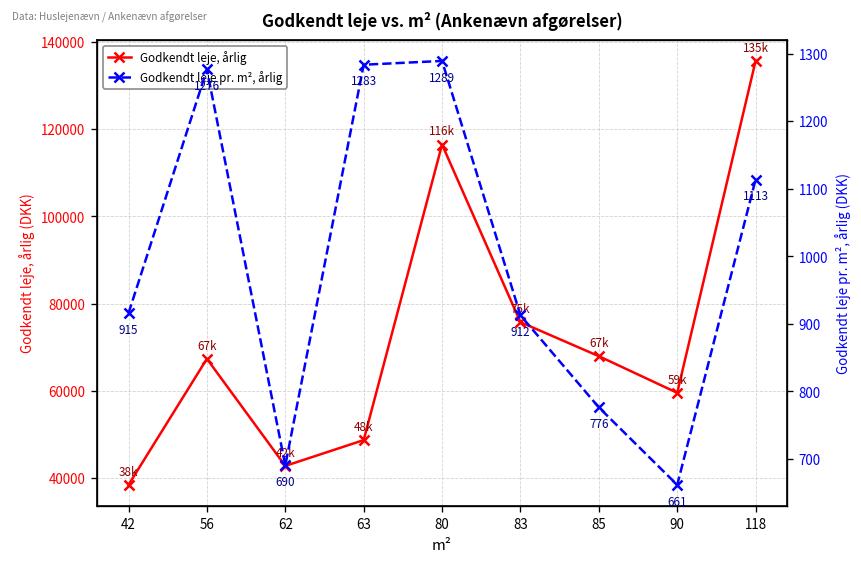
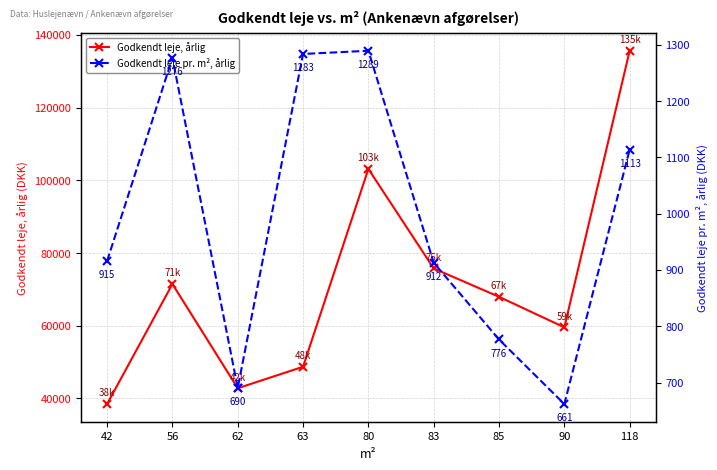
Godkendt leje, årlig, 56: 67k -> 71k
Godkendt leje, årlig, 80: 116k -> 103k
